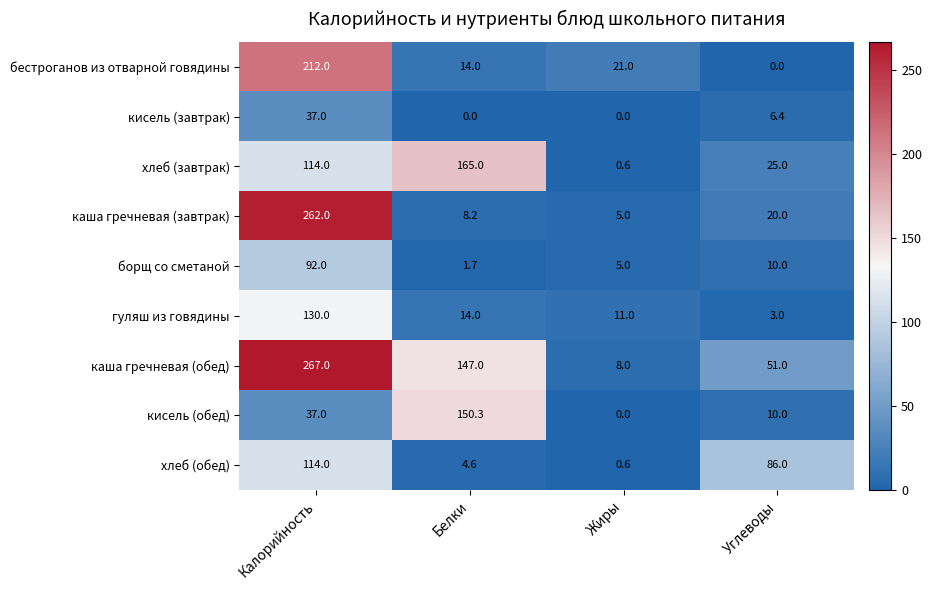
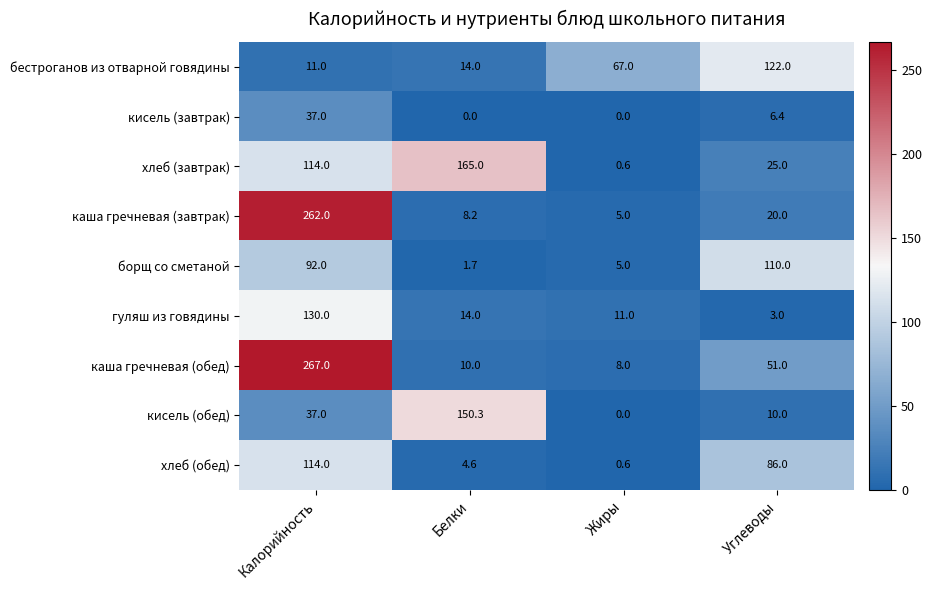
бестроганов из отварной говядины, Калорийность: 212.0 -> 11.0
бестроганов из отварной говядины, Жиры: 21.0 -> 67.0
бестроганов из отварной говядины, Углеводы: 0.0 -> 122.0
борщ со сметаной, Углеводы: 10.0 -> 110.0
каша гречневая (обед), Белки: 147.0 -> 10.0
